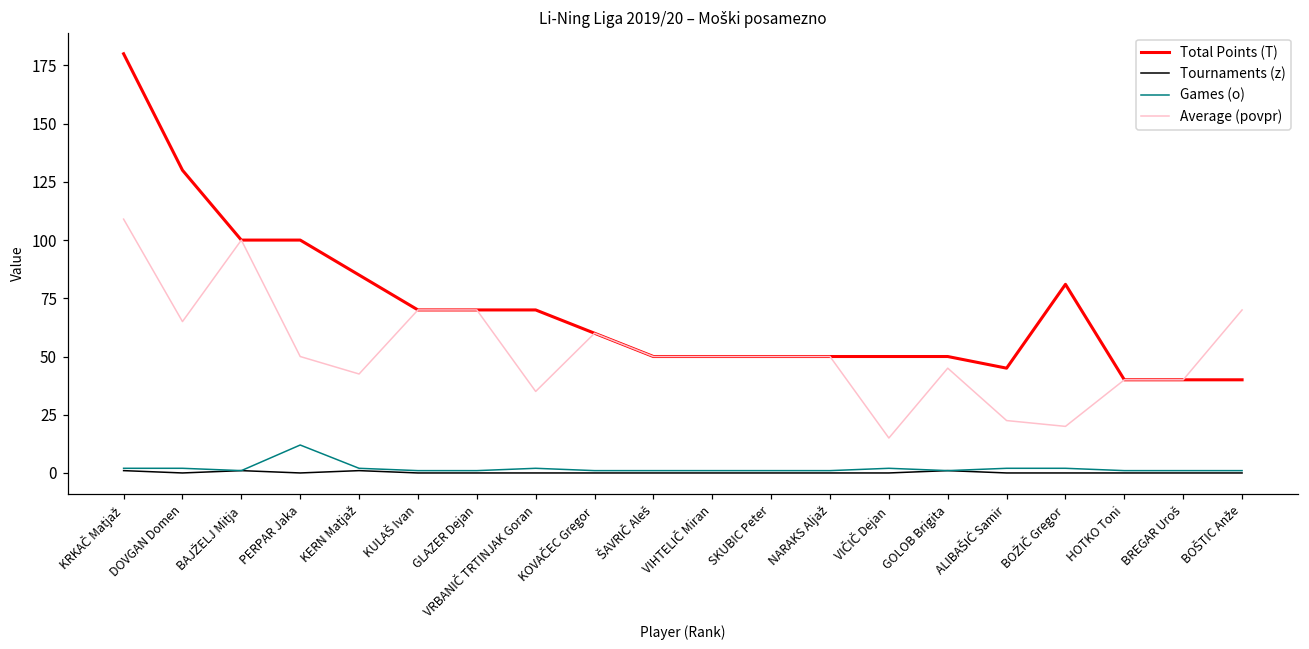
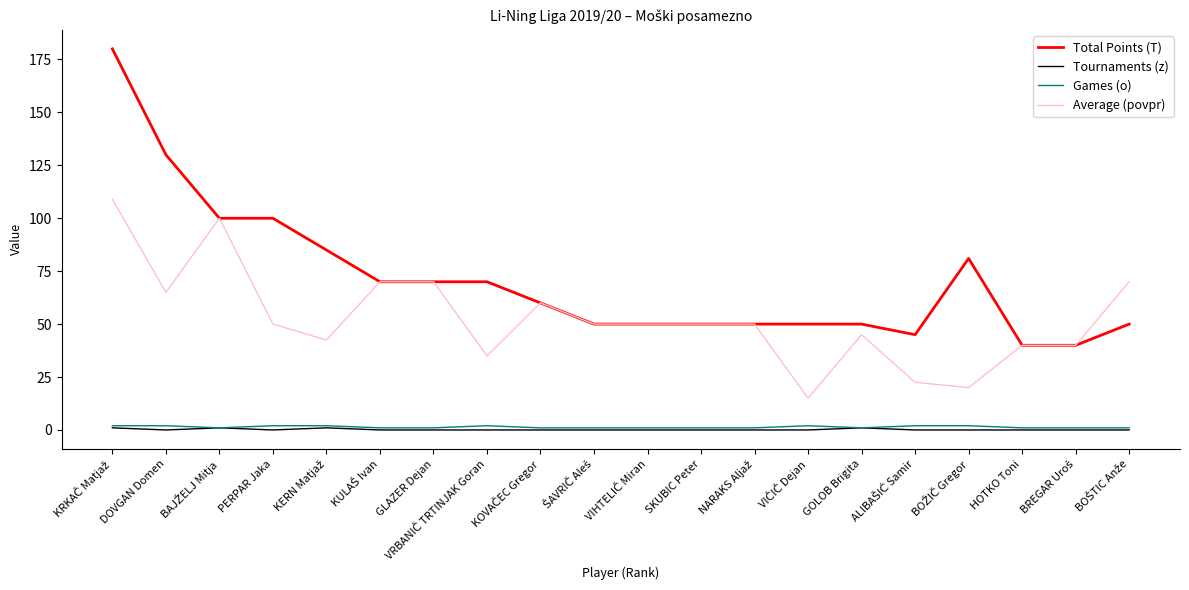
Games (o), PERPAR Jaka: 12 -> 2
Total Points (T), BOŠTIC Anže: 40 -> 50
